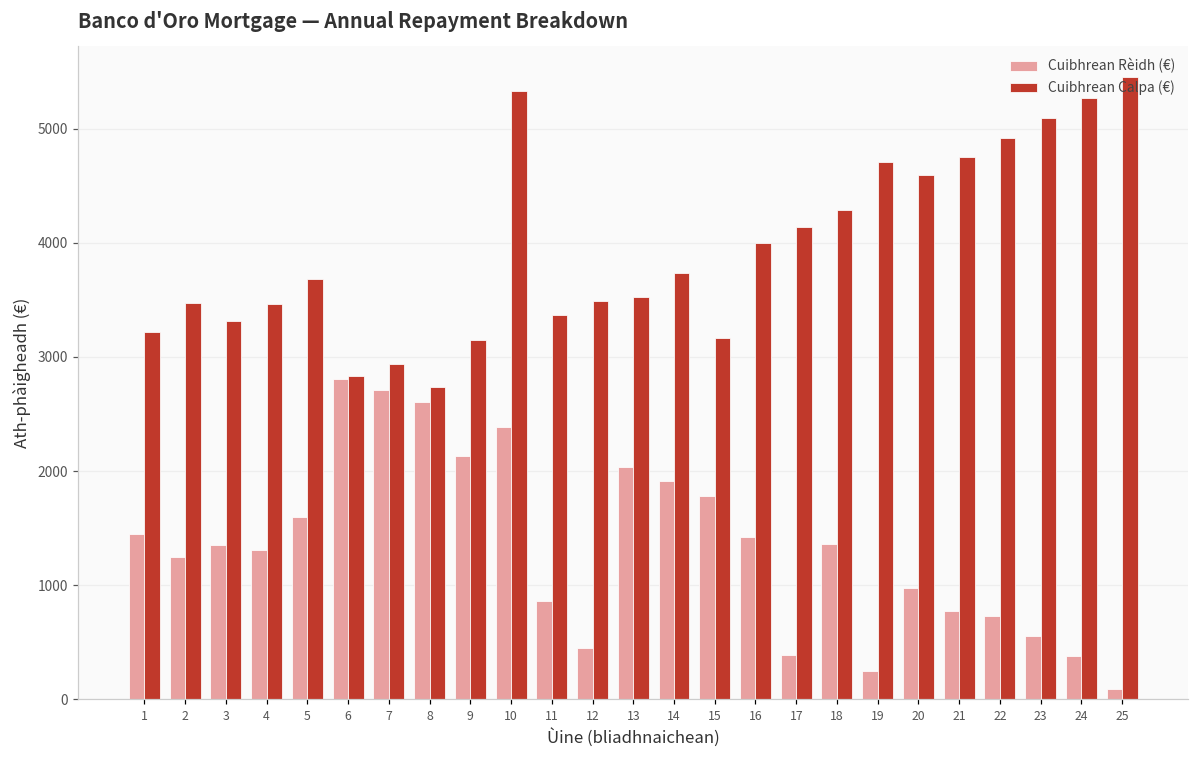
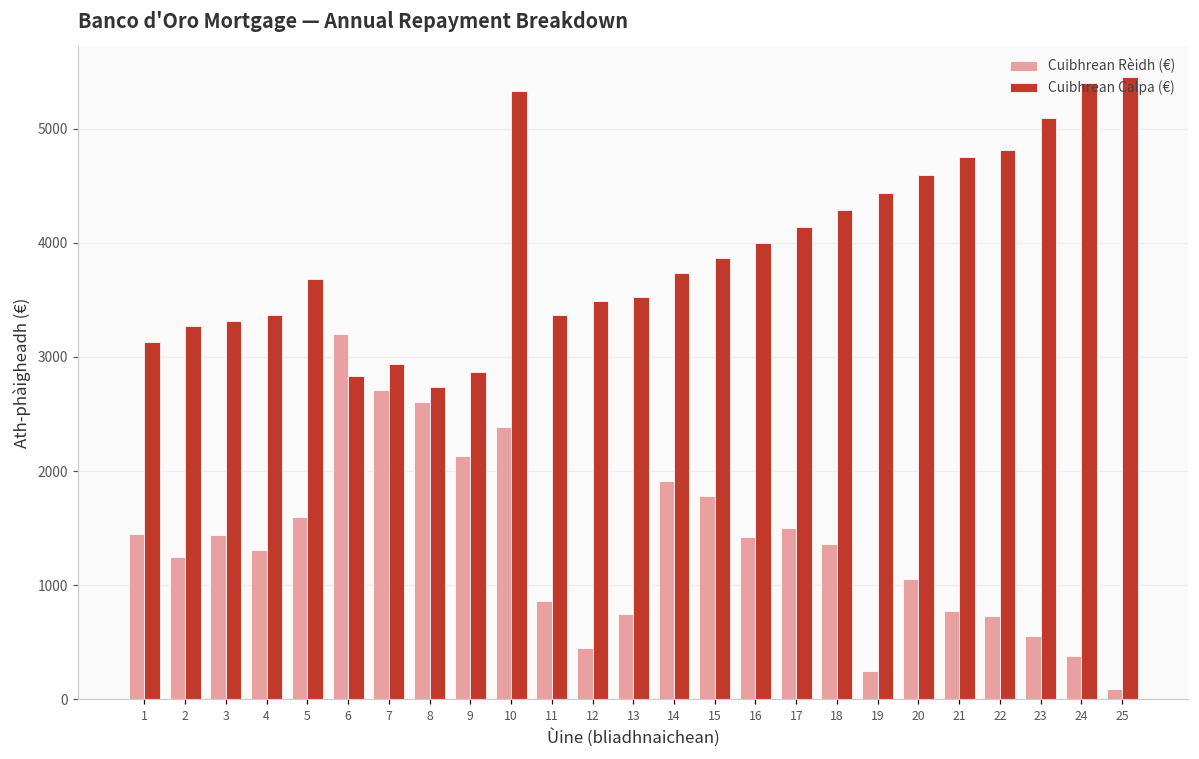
Cuibhrean Calpa (€), 1: 3220 -> 3130
Cuibhrean Calpa (€), 2: 3480 -> 3270
Cuibhrean Rèidh (€), 3: 1350 -> 1440
Cuibhrean Calpa (€), 4: 3460 -> 3370
Cuibhrean Rèidh (€), 6: 2810 -> 3200
Cuibhrean Calpa (€), 9: 3140 -> 2860
Cuibhrean Rèidh (€), 13: 2040 -> 750
Cuibhrean Calpa (€), 15: 3170 -> 3870
Cuibhrean Rèidh (€), 17: 390 -> 1500
Cuibhrean Calpa (€), 19: 4710 -> 4440
Cuibhrean Rèidh (€), 20: 970 -> 1050
Cuibhrean Calpa (€), 22: 4920 -> 4810
Cuibhrean Calpa (€), 24: 5270 -> 5400
